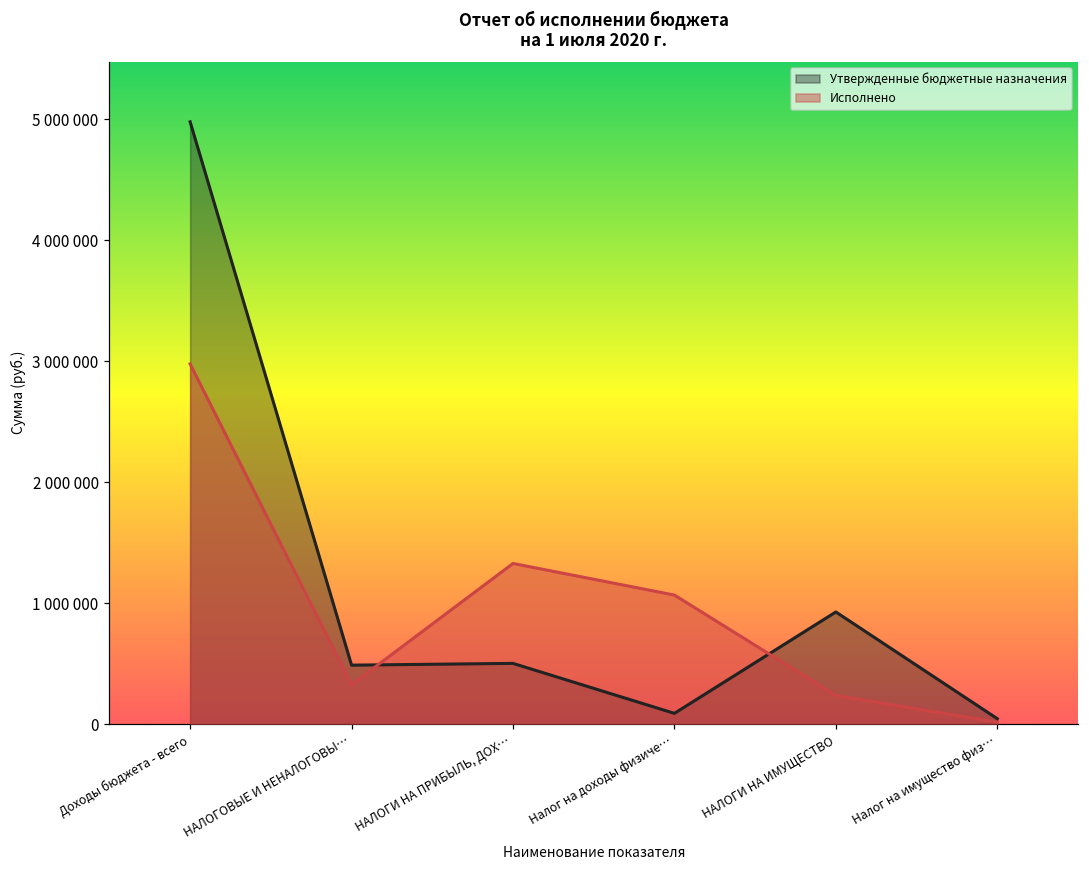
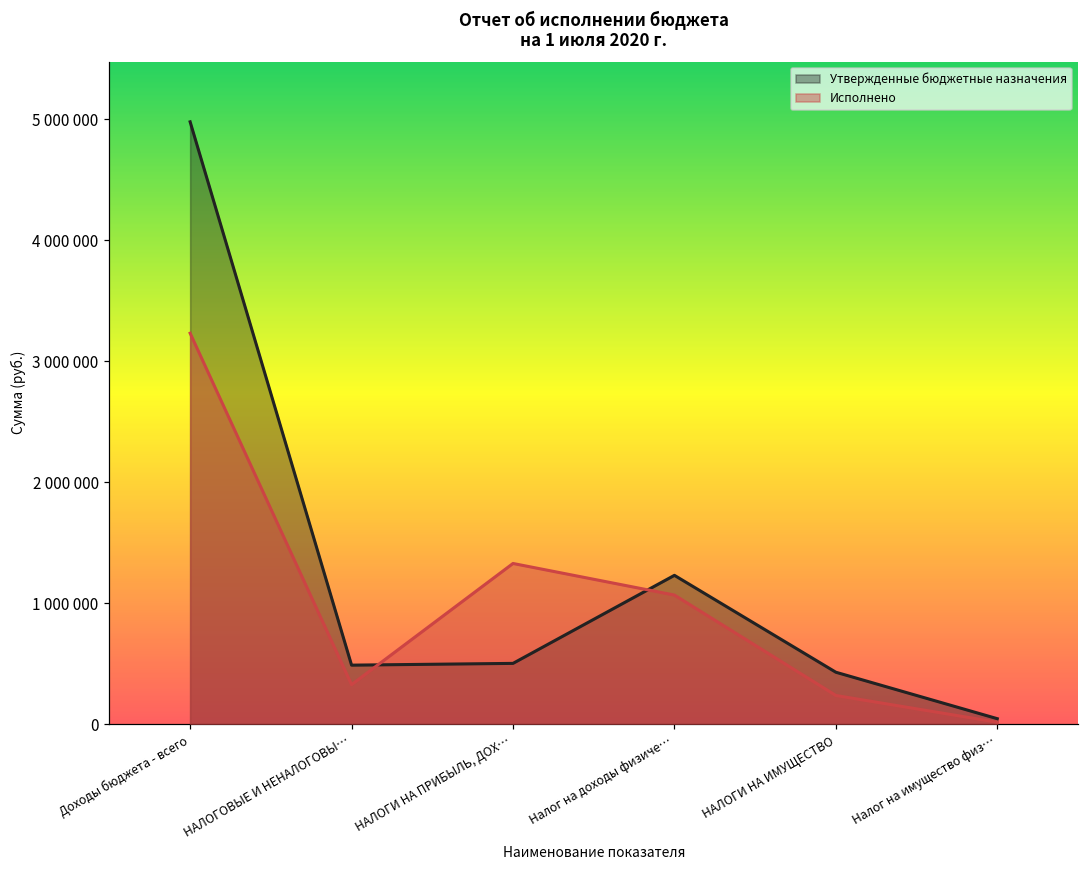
Исполнено, Доходы бюджета - всего: 2980000 -> 3230000
Утвержденные бюджетные назначения, Налог на доходы физиче…: 90000 -> 1230000
Утвержденные бюджетные назначения, НАЛОГИ НА ИМУЩЕСТВО: 930000 -> 430000
